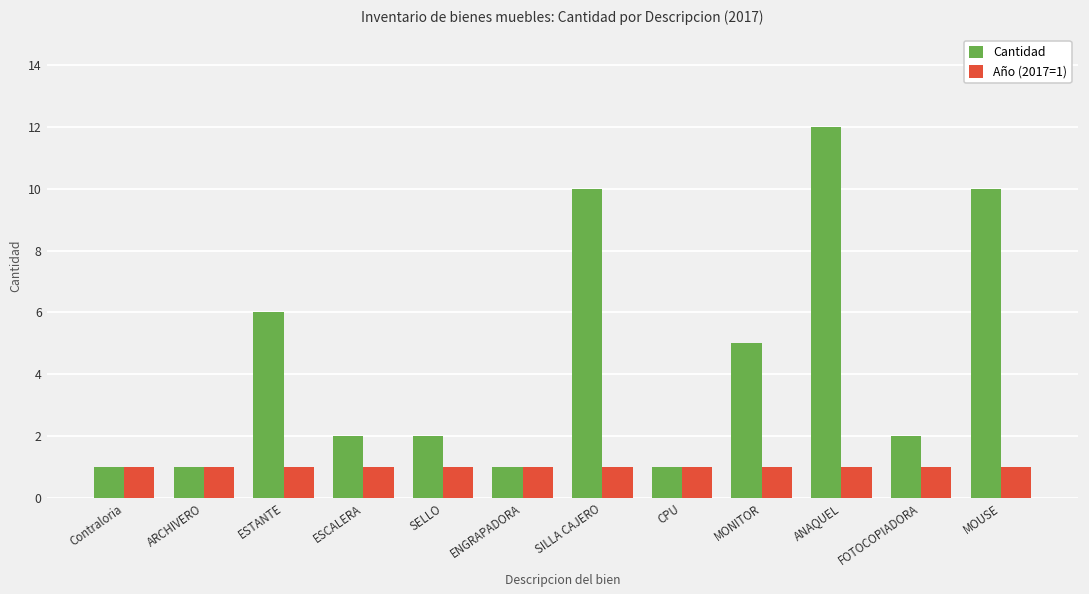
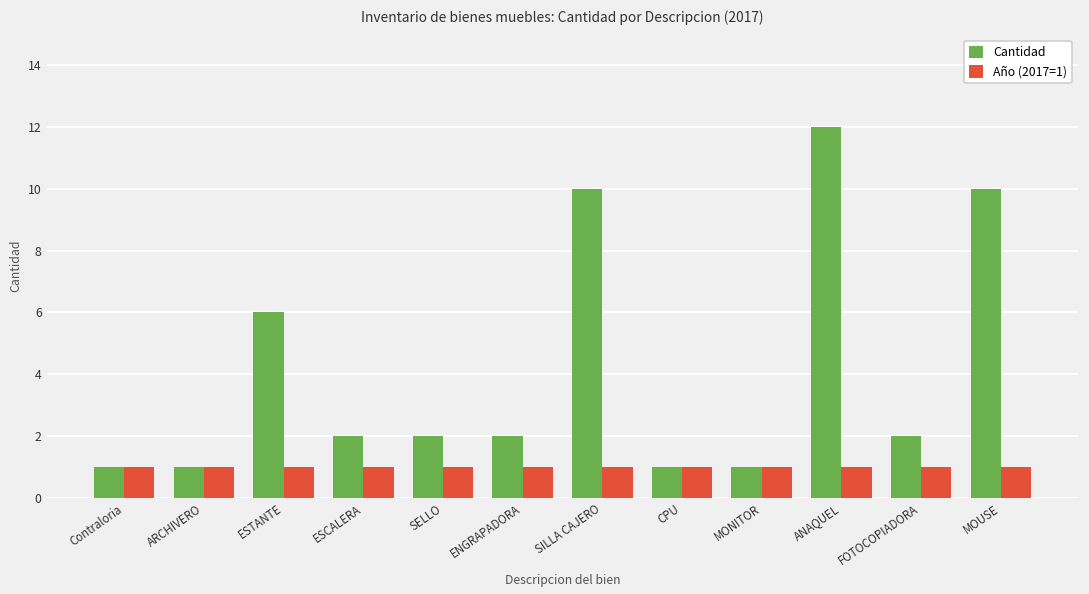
Cantidad, ENGRAPADORA: 1 -> 2
Cantidad, MONITOR: 5 -> 1
